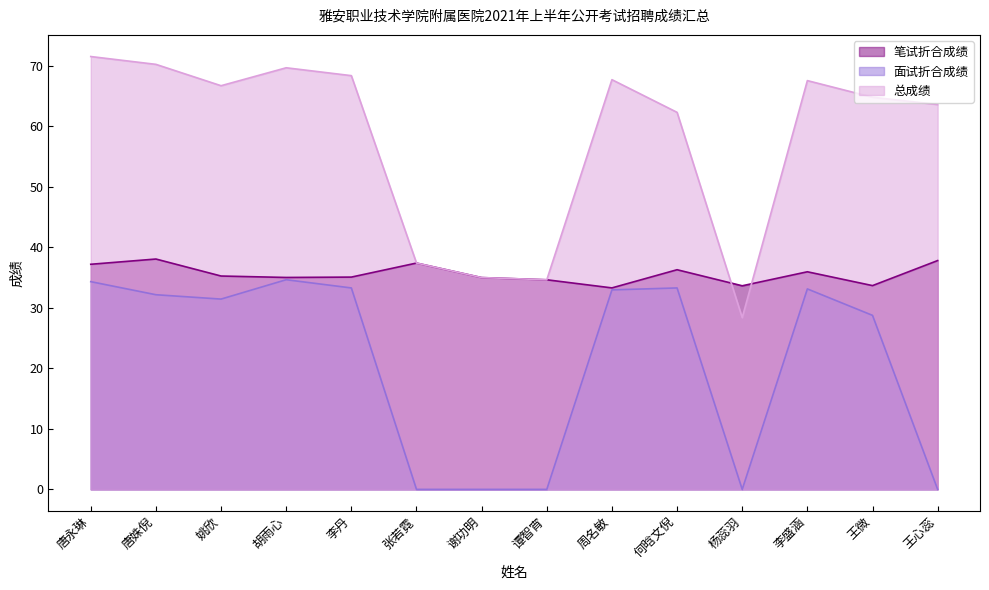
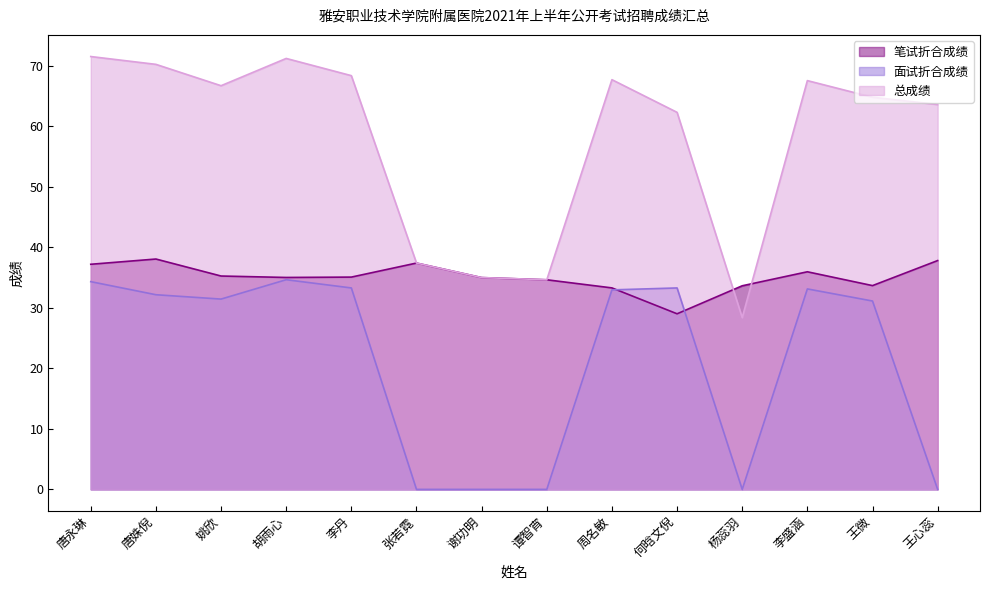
总成绩, 胡雨心: 70 -> 71
笔试折合成绩, 何晗文倪: 36 -> 29
面试折合成绩, 王微: 29 -> 31
